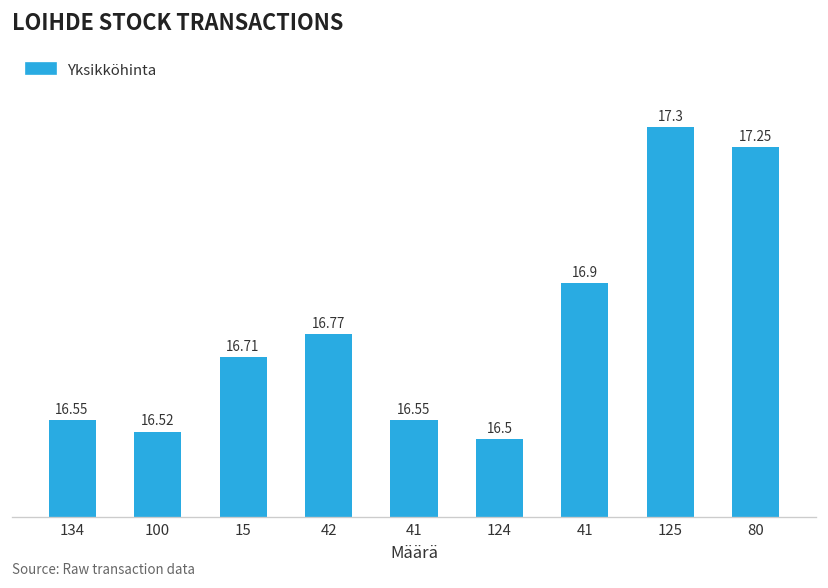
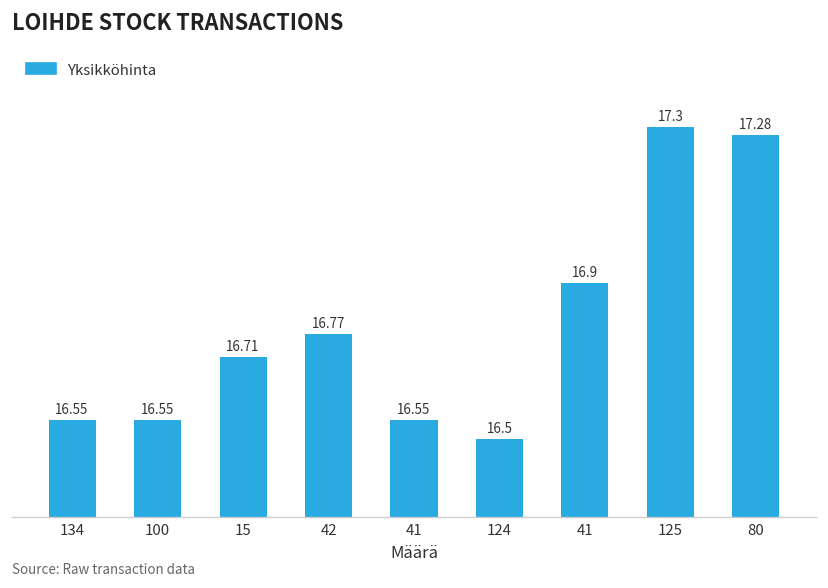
100: 16.52 -> 16.55
80: 17.25 -> 17.28
